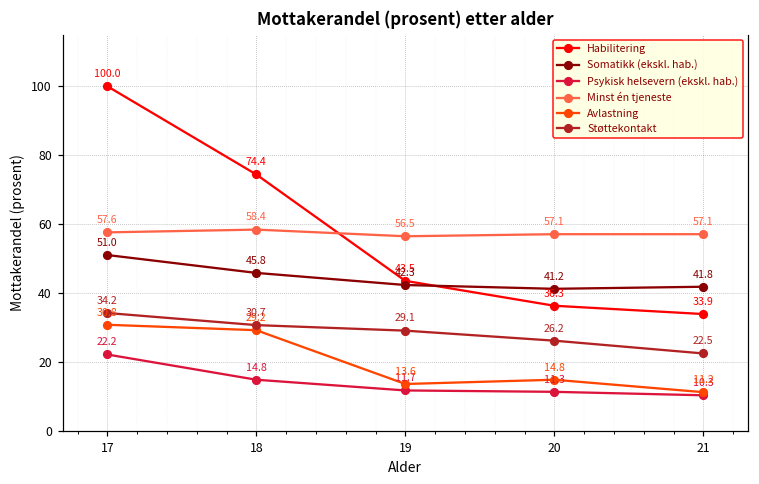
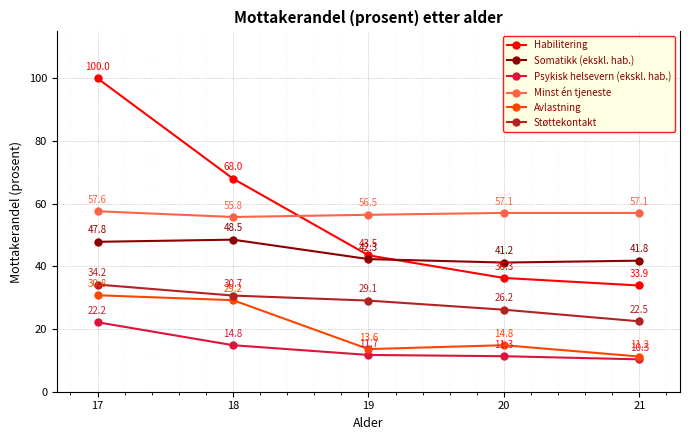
Somatikk (ekskl. hab.), 17: 51.0 -> 47.8
Habilitering, 18: 74.4 -> 68.0
Somatikk (ekskl. hab.), 18: 45.8 -> 48.5
Minst én tjeneste, 18: 58.4 -> 55.8
